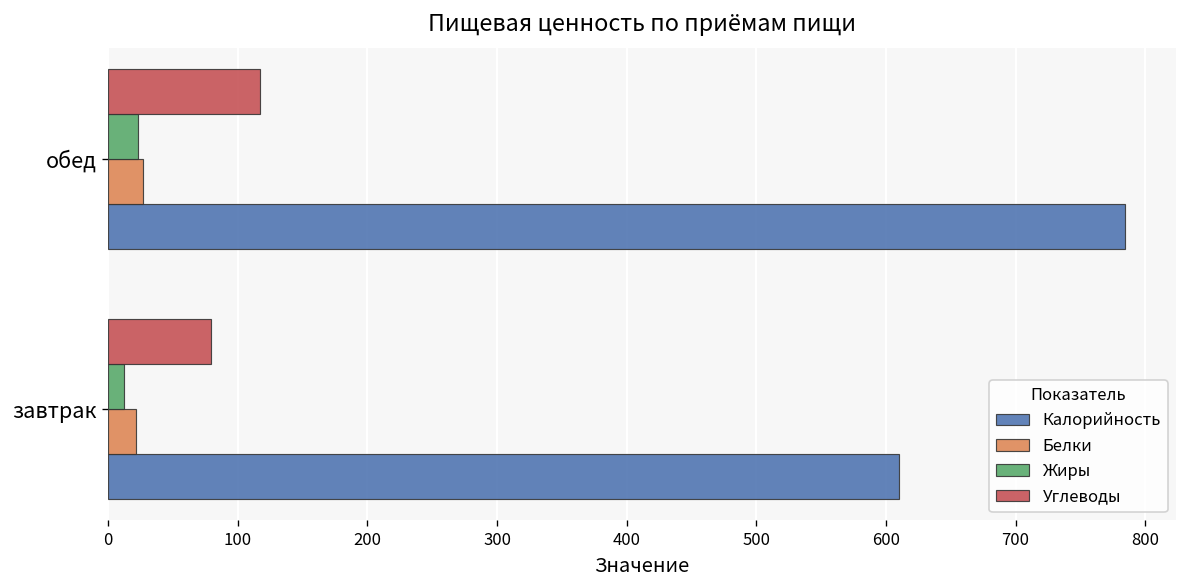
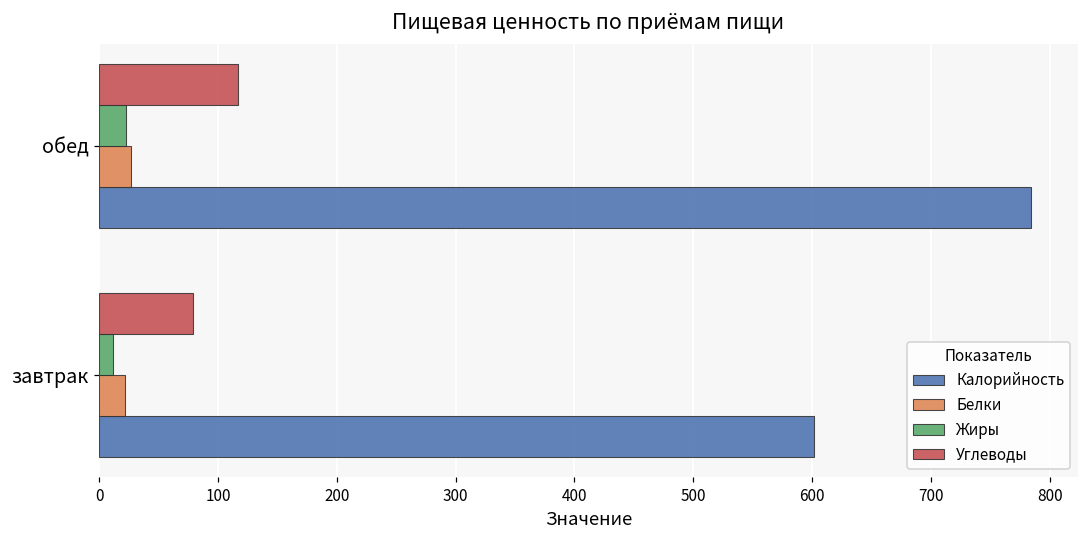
Калорийность, завтрак: 610 -> 602
